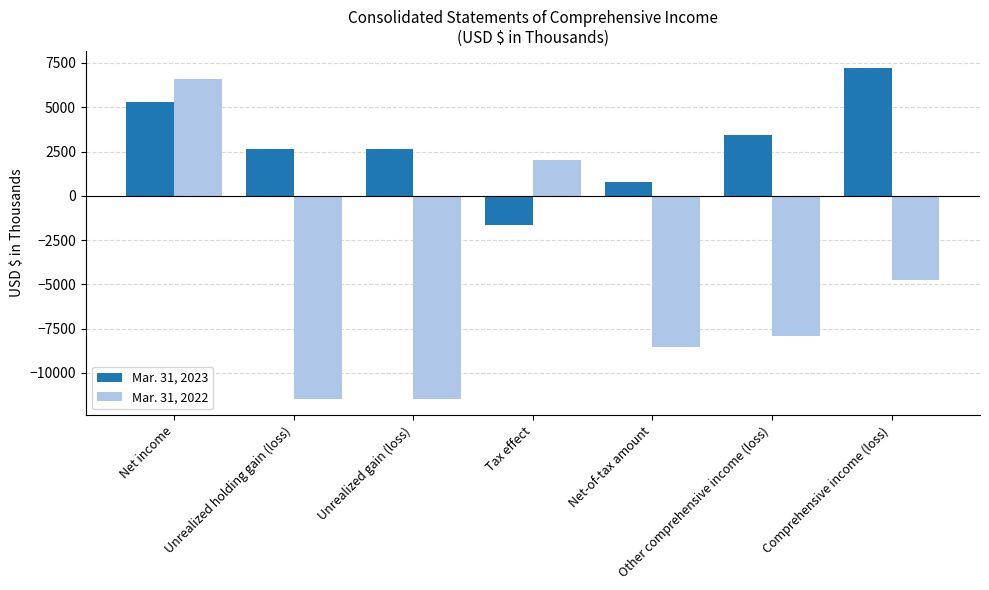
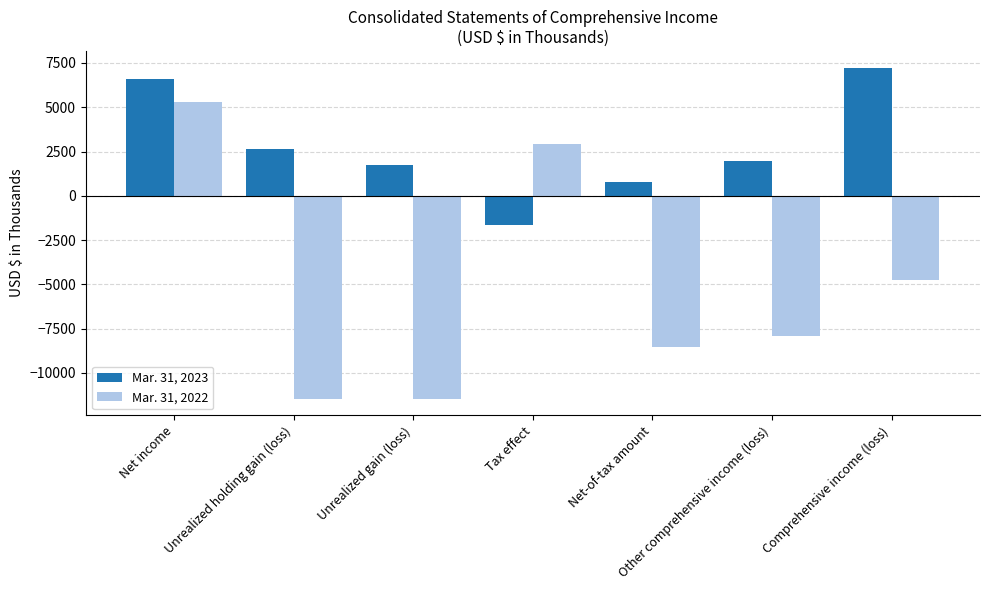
Mar. 31, 2023, Net income: 5300 -> 6600
Mar. 31, 2022, Net income: 6600 -> 5300
Mar. 31, 2023, Unrealized gain (loss): 2600 -> 1700
Mar. 31, 2022, Tax effect: 2000 -> 2900
Mar. 31, 2023, Other comprehensive income (loss): 3400 -> 1900
